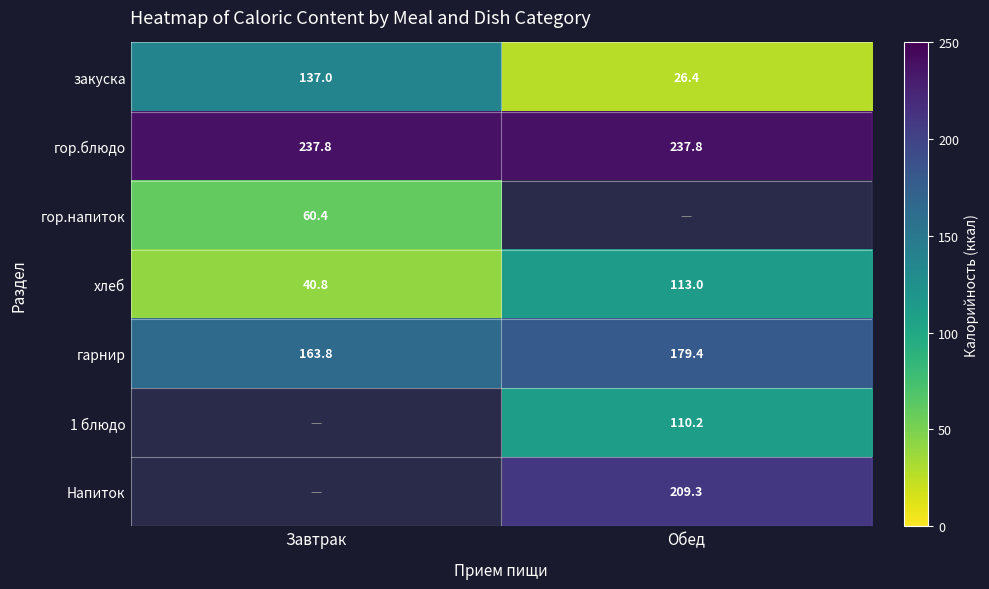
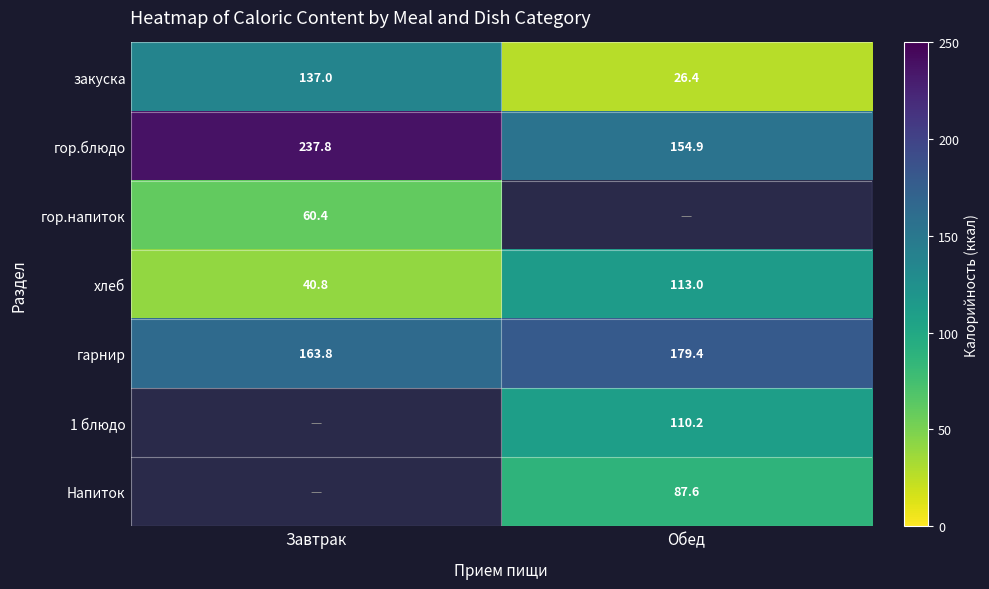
гор.блюдо, Обед: 237.8 -> 154.9
Напиток, Обед: 209.3 -> 87.6
